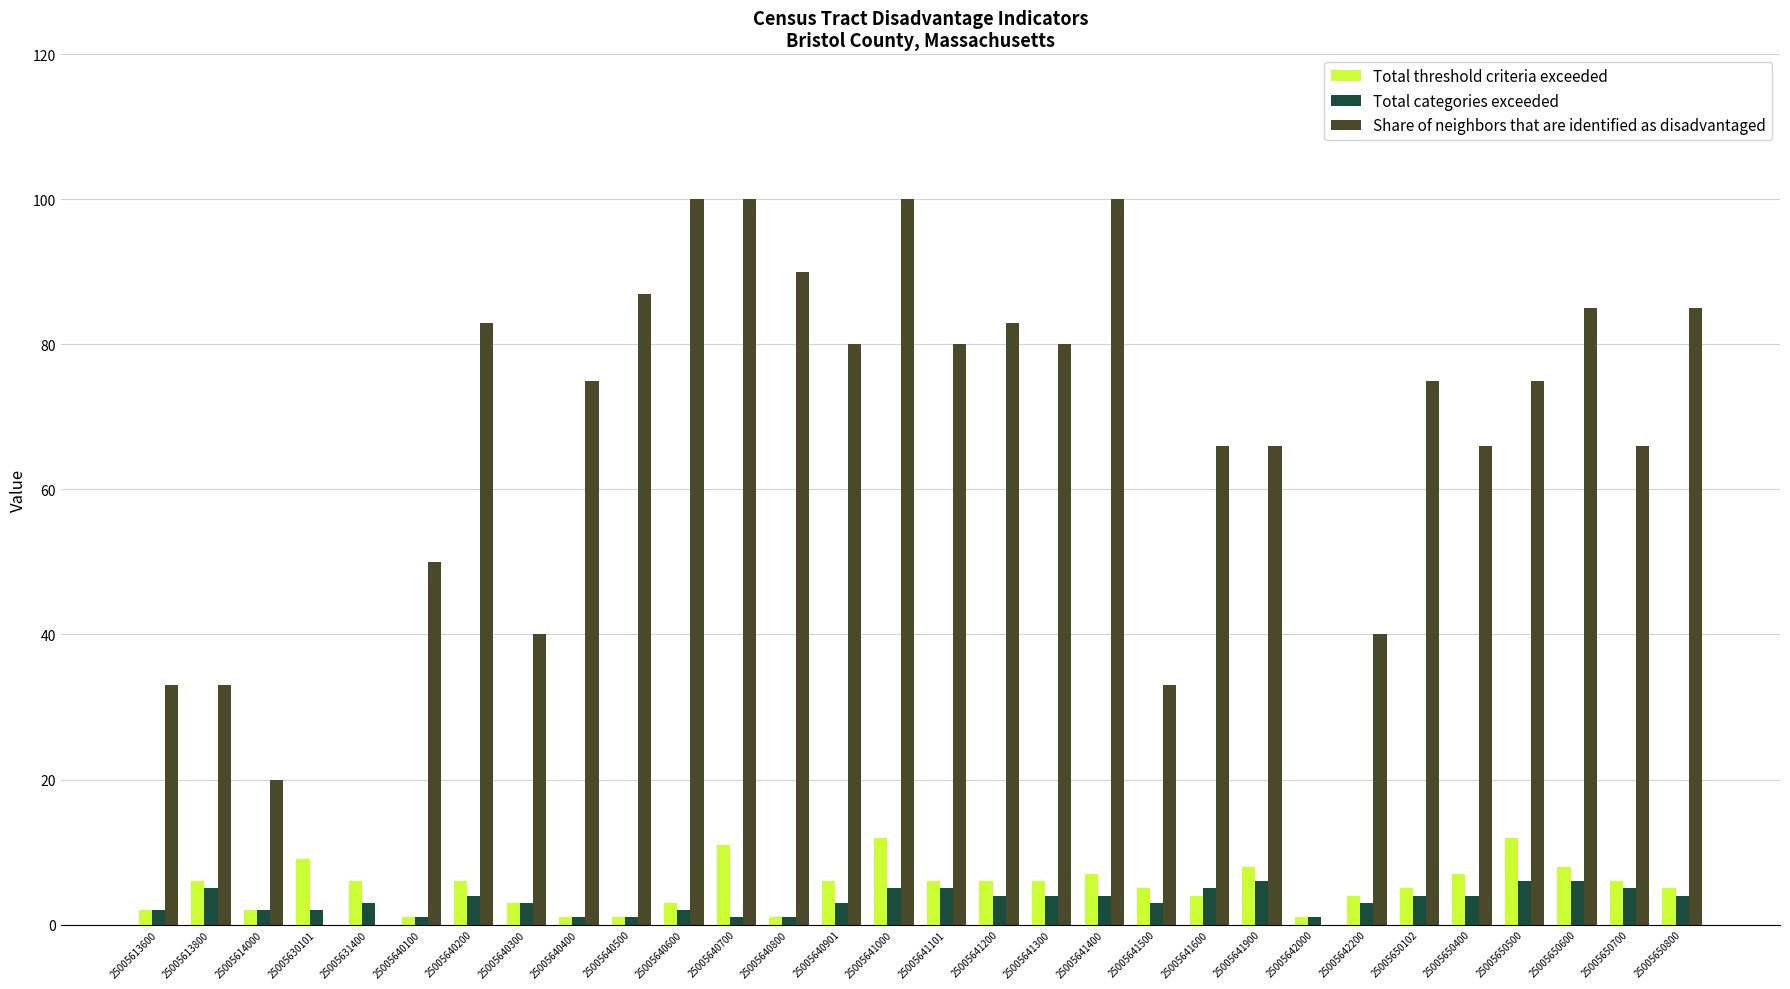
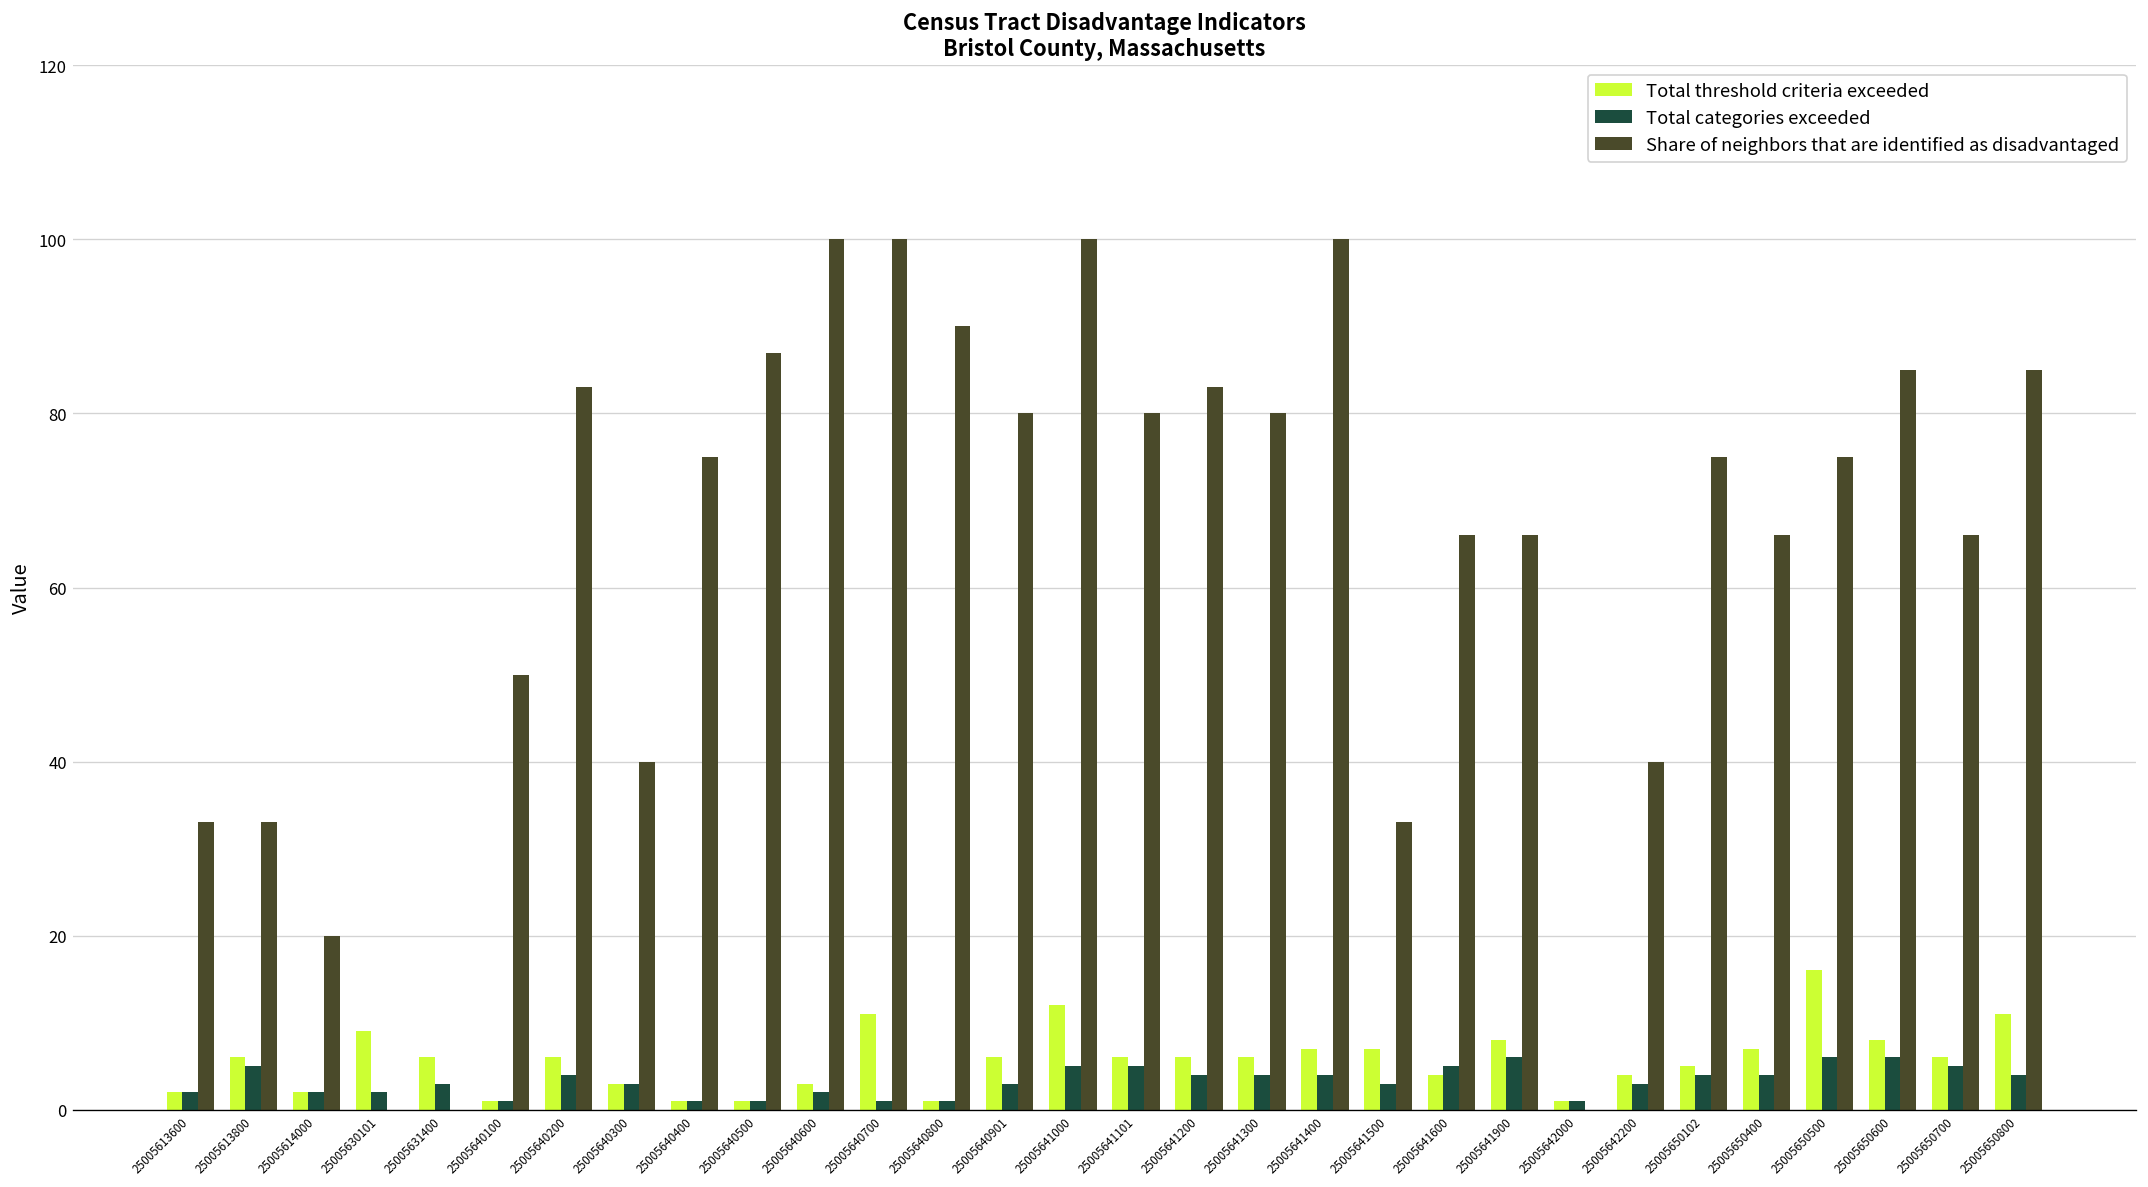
Total threshold criteria exceeded, 25005641500: 5 -> 7
Total threshold criteria exceeded, 25005650500: 12 -> 16
Total threshold criteria exceeded, 25005650800: 5 -> 11
